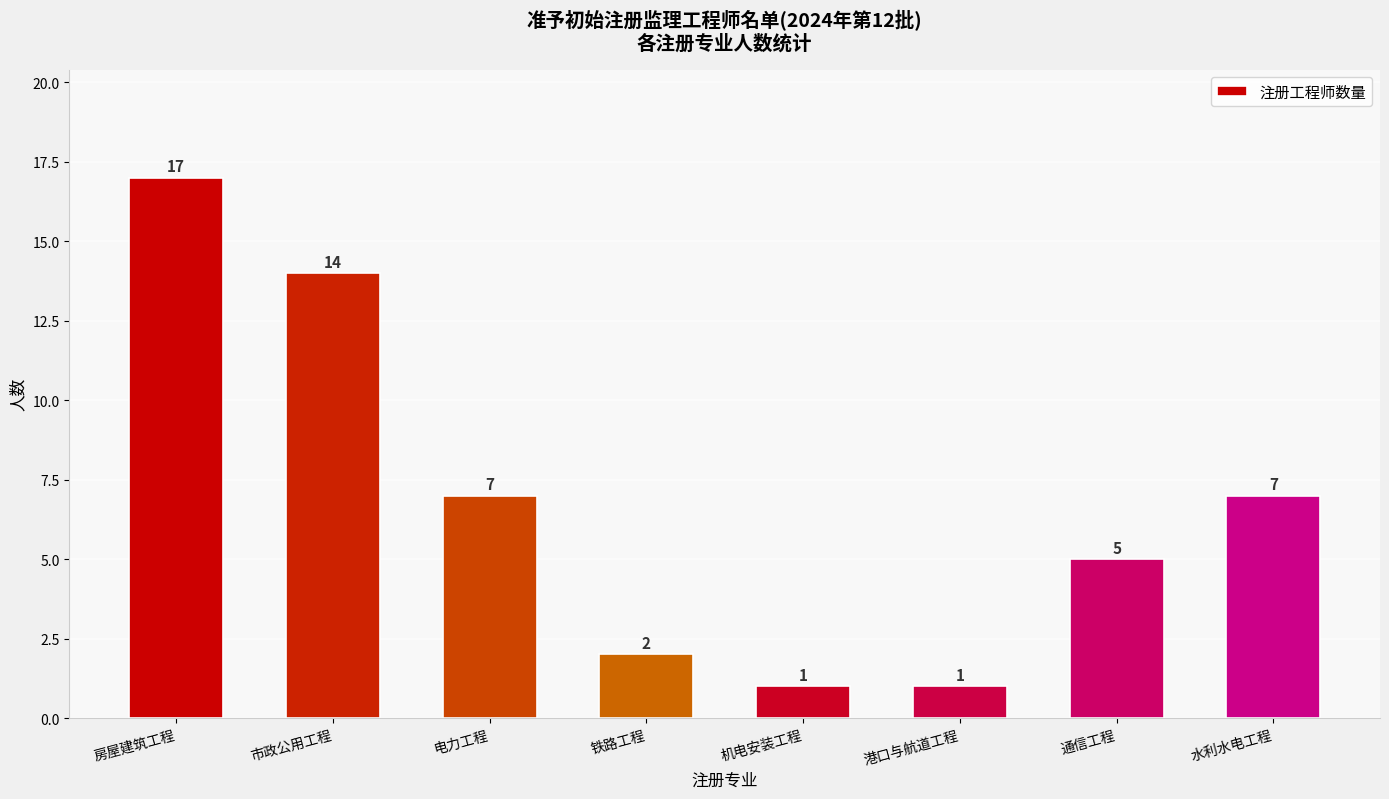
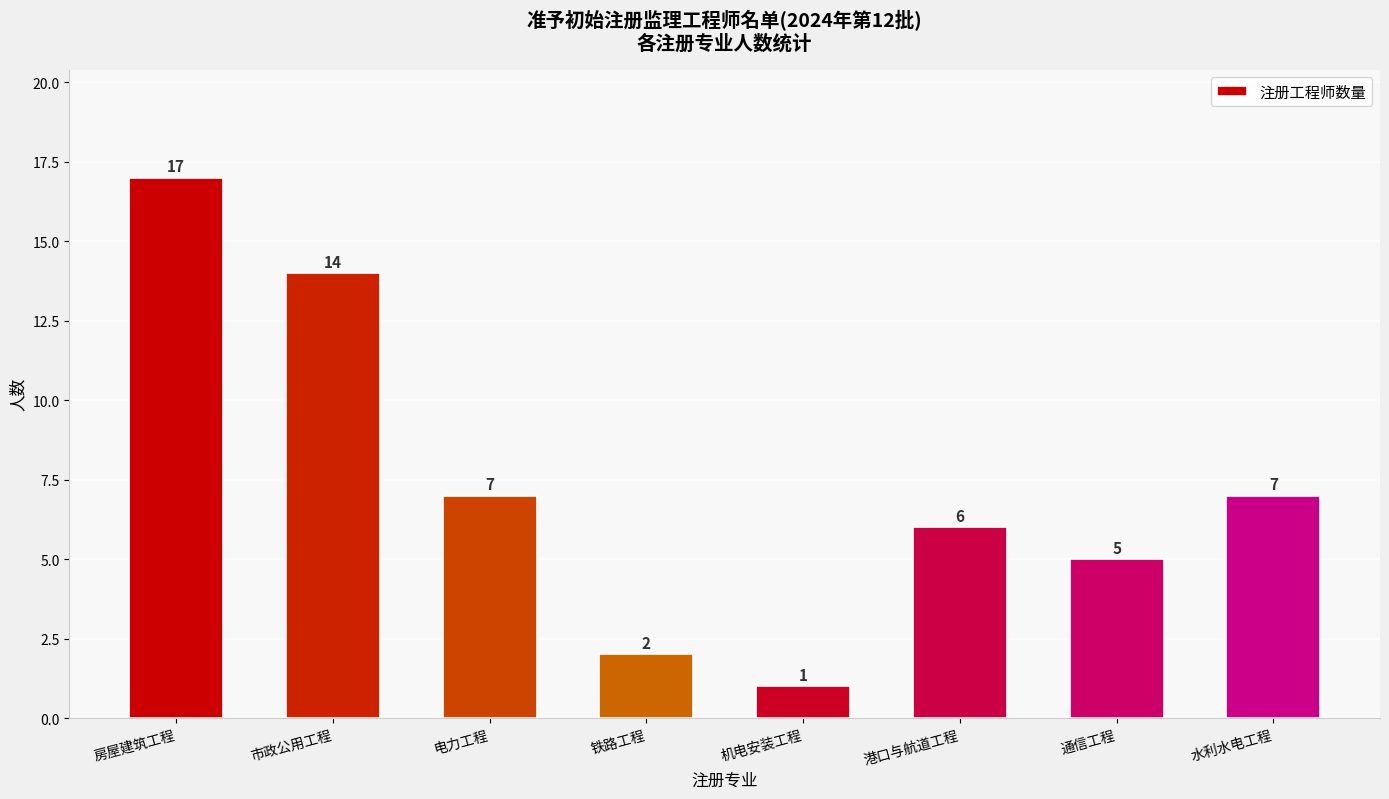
港口与航道工程: 1 -> 6
